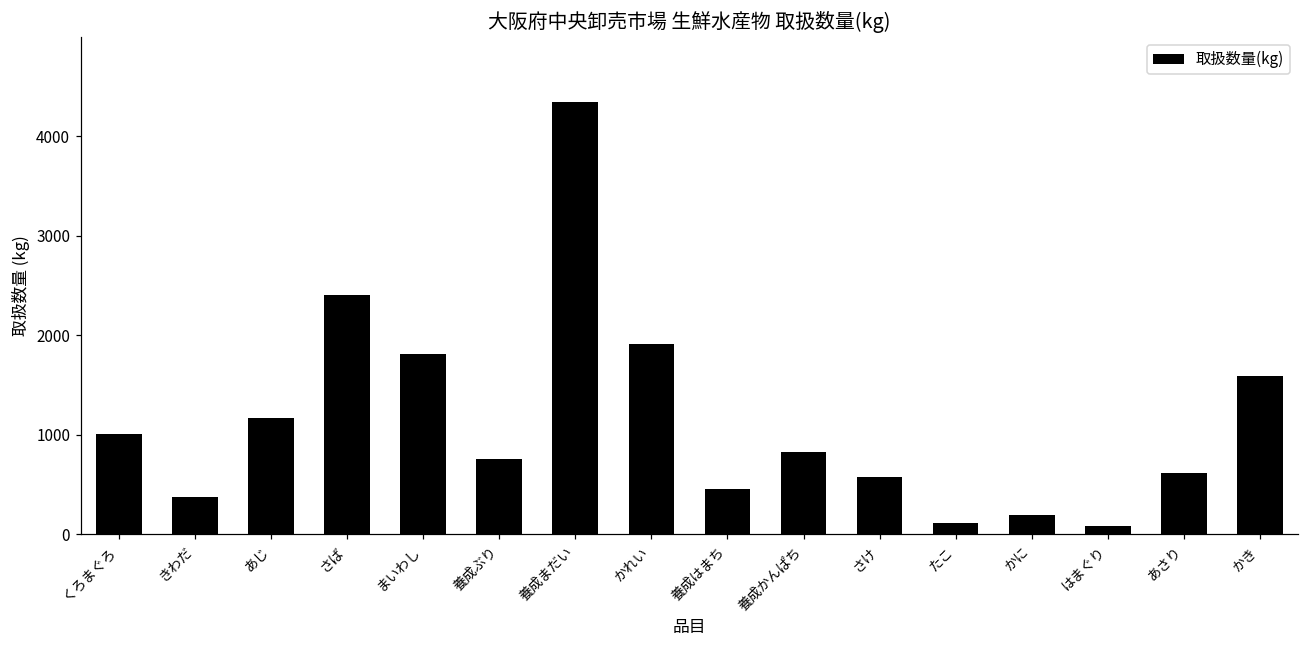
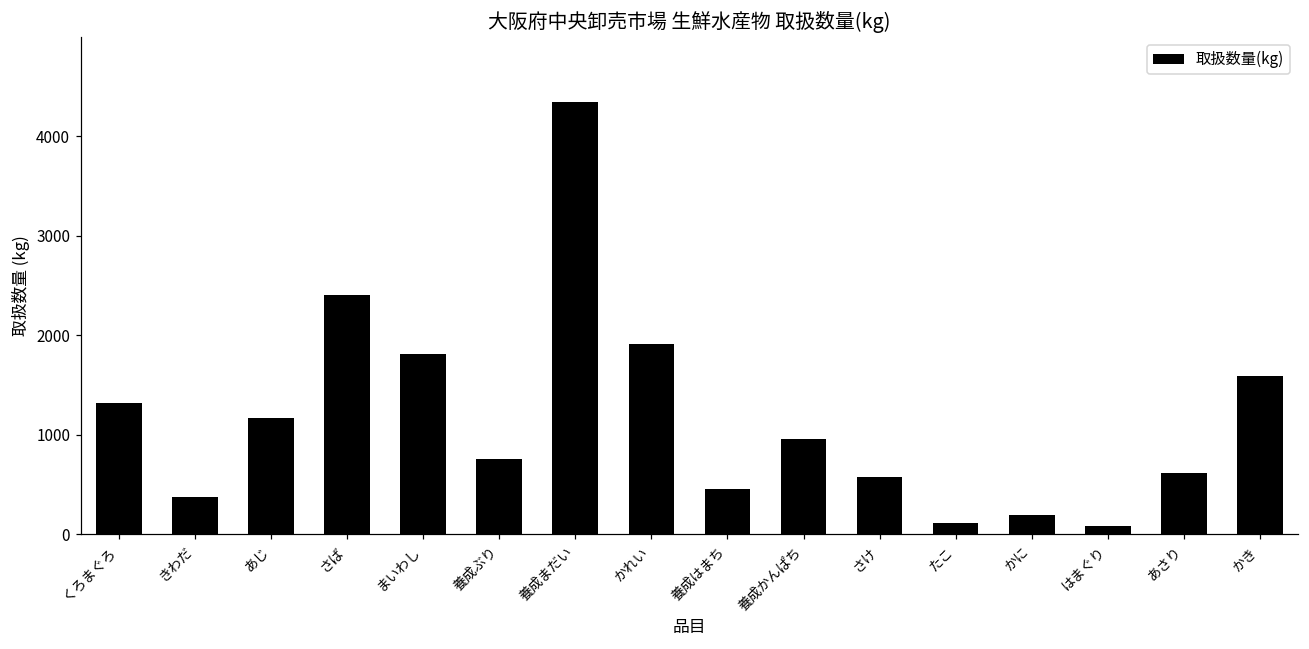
くろまぐろ: 1000 -> 1300
養成かんぱち: 800 -> 1000
